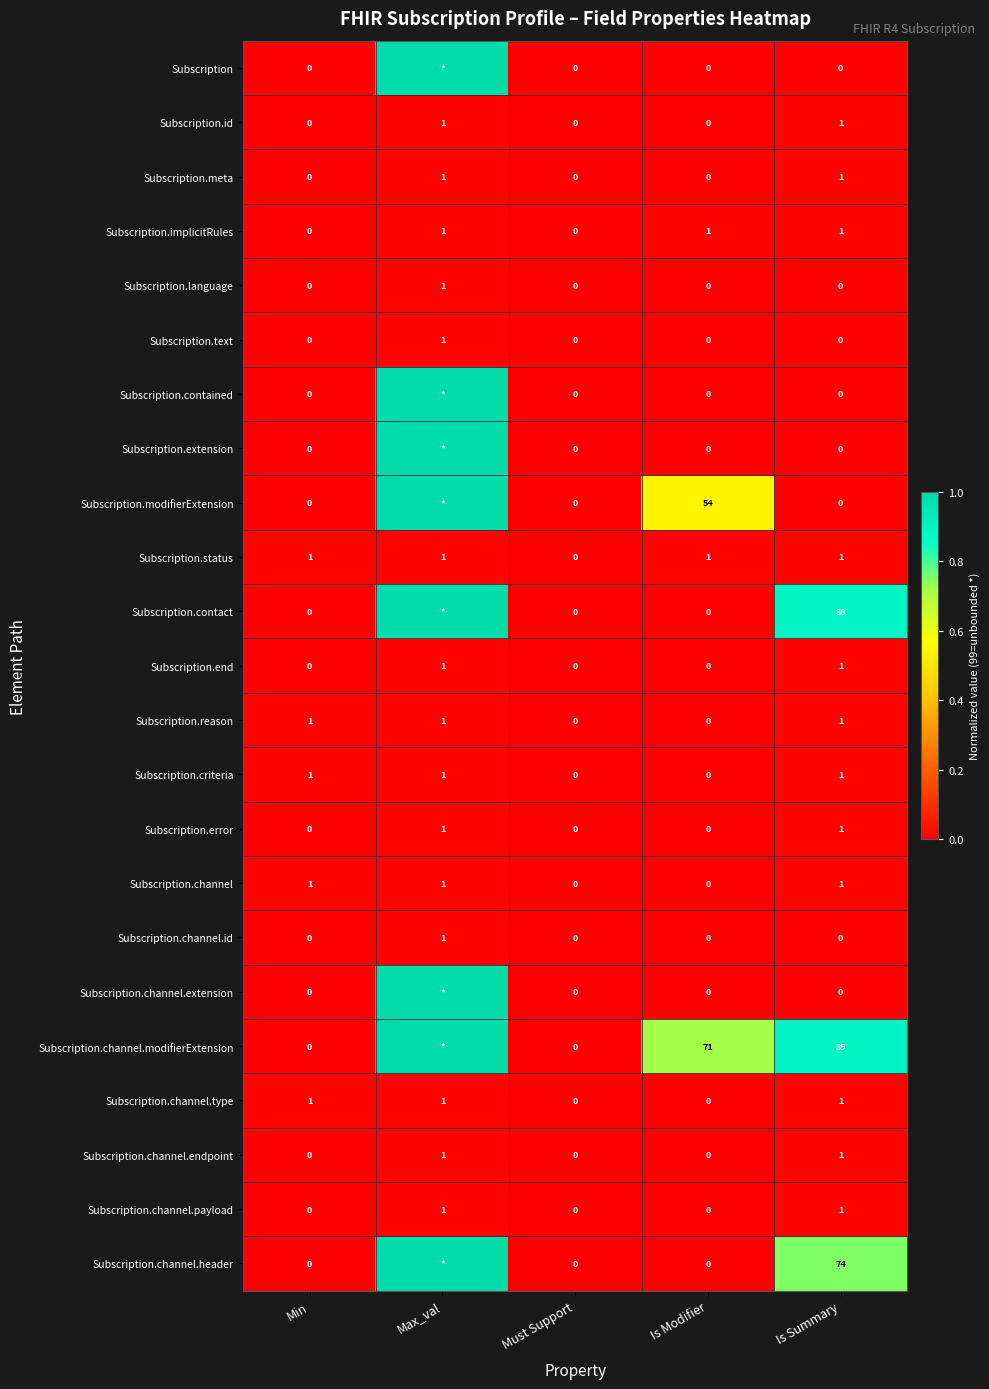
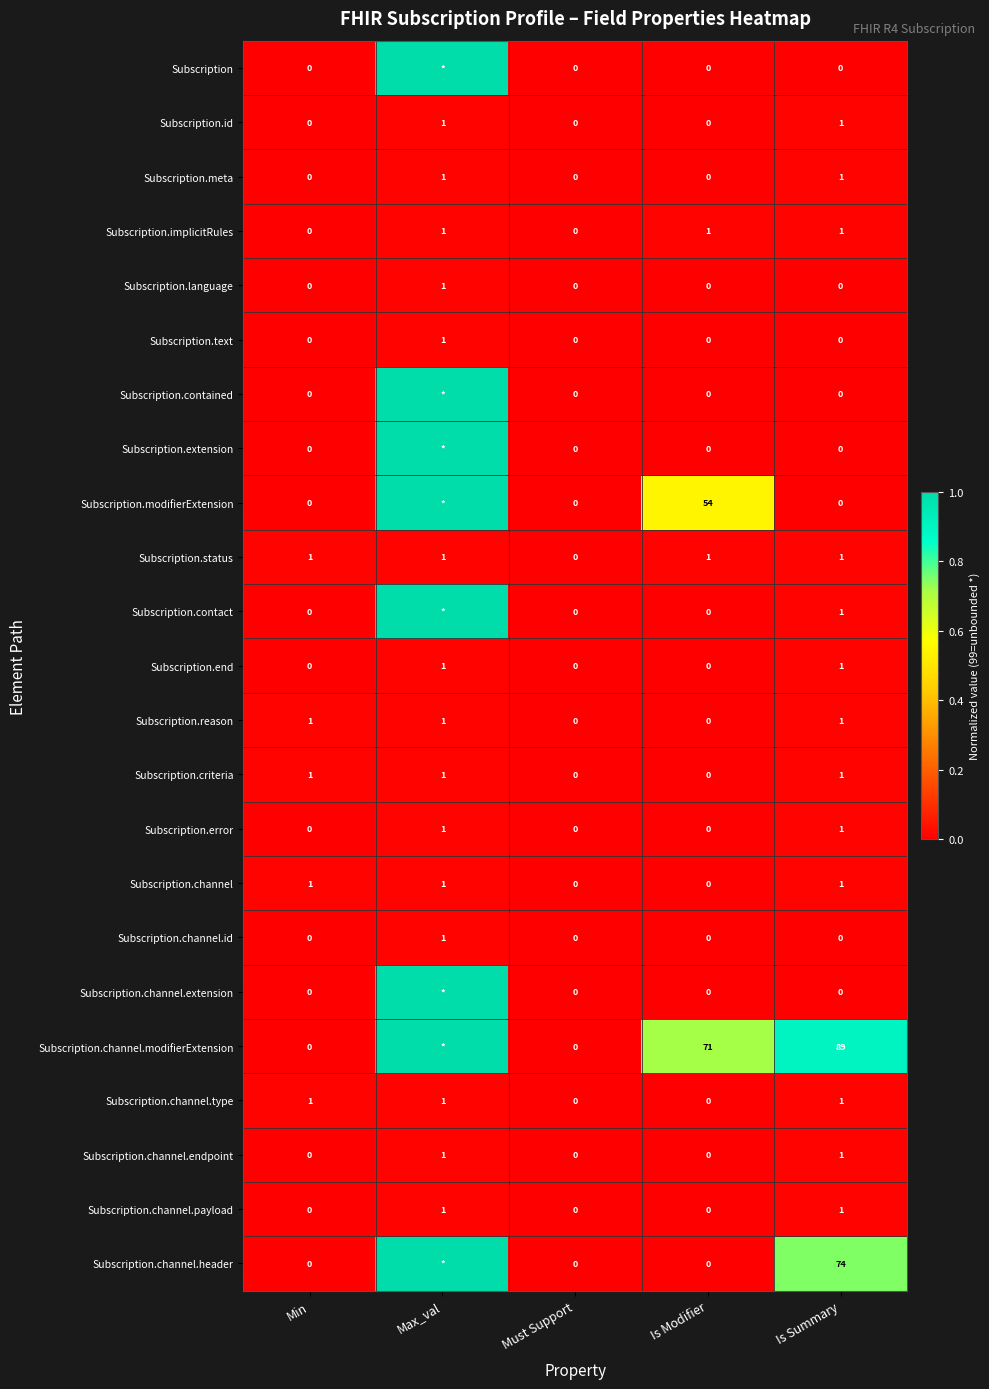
Subscription.contact, Is Summary: 88 -> 1
